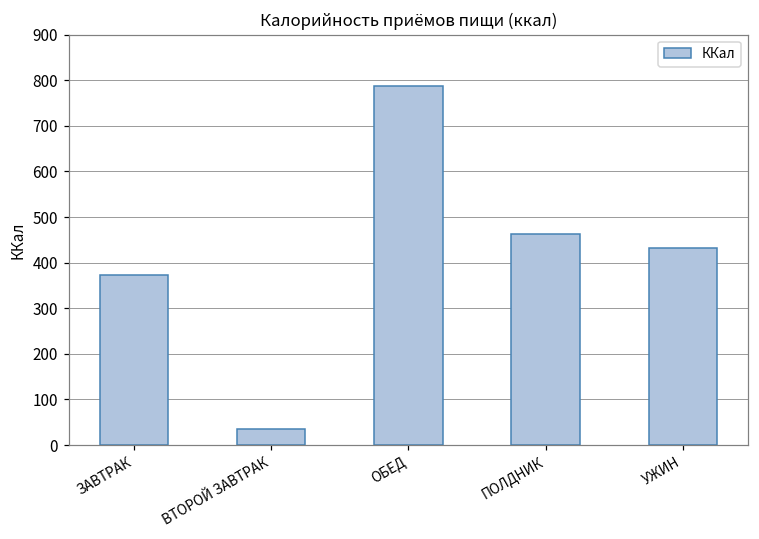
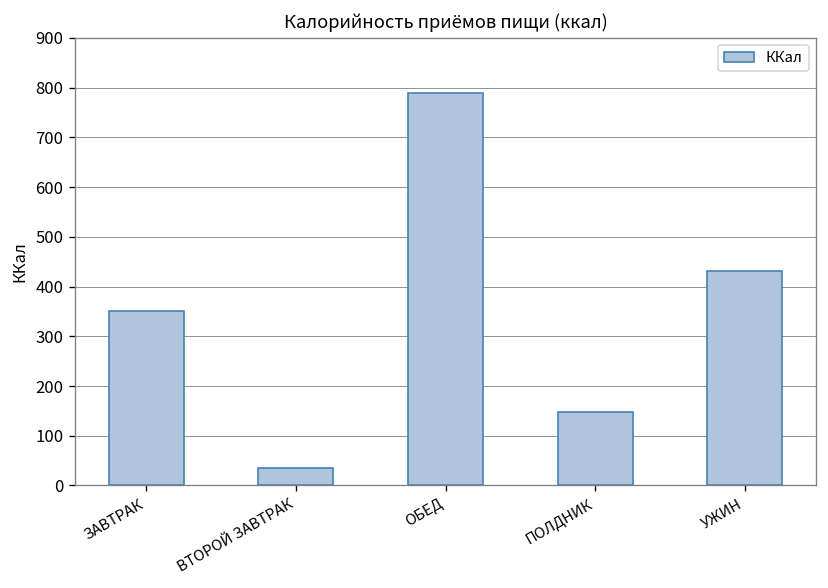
ЗАВТРАК: 370 -> 350
ПОЛДНИК: 460 -> 150
